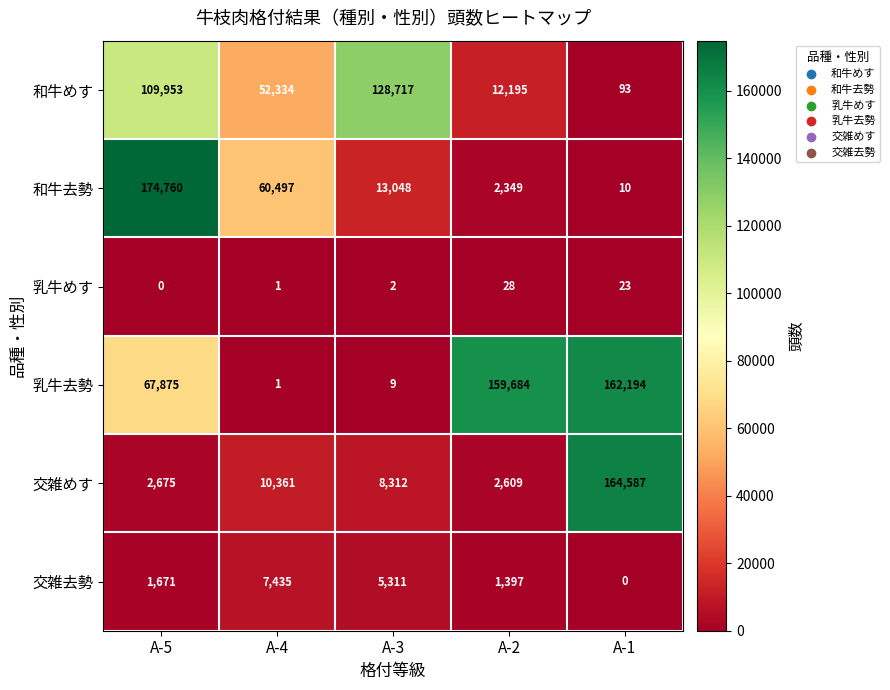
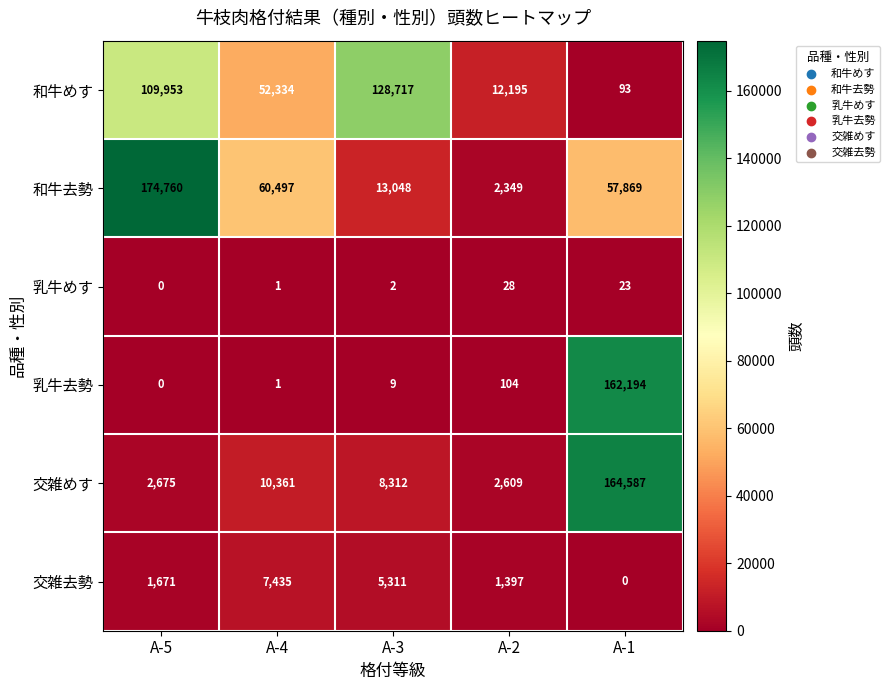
和牛去勢, A-1: 10 -> 57,869
乳牛去勢, A-5: 67,875 -> 0
乳牛去勢, A-2: 159,684 -> 104
